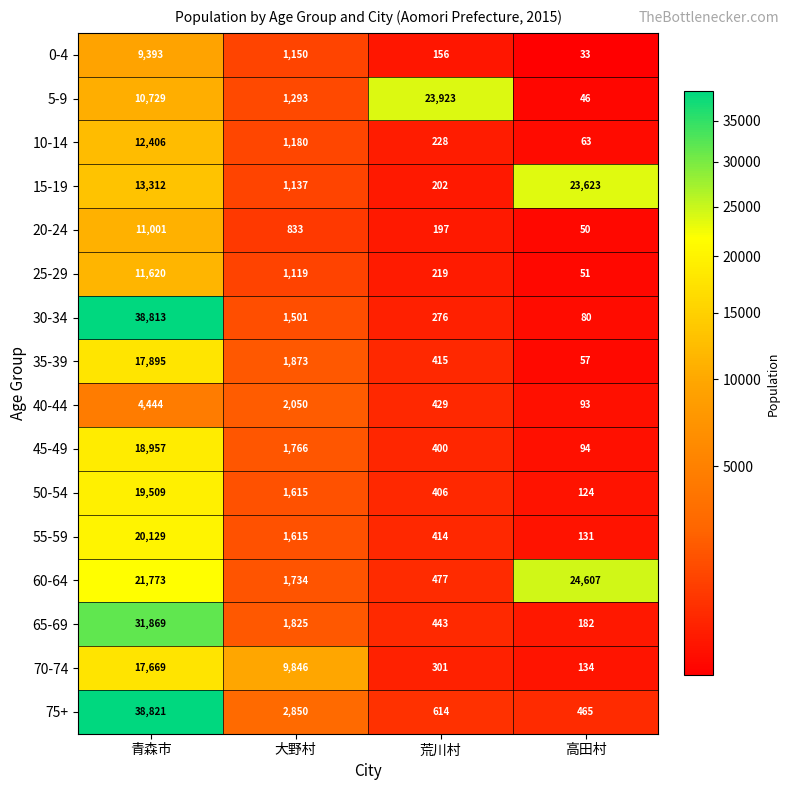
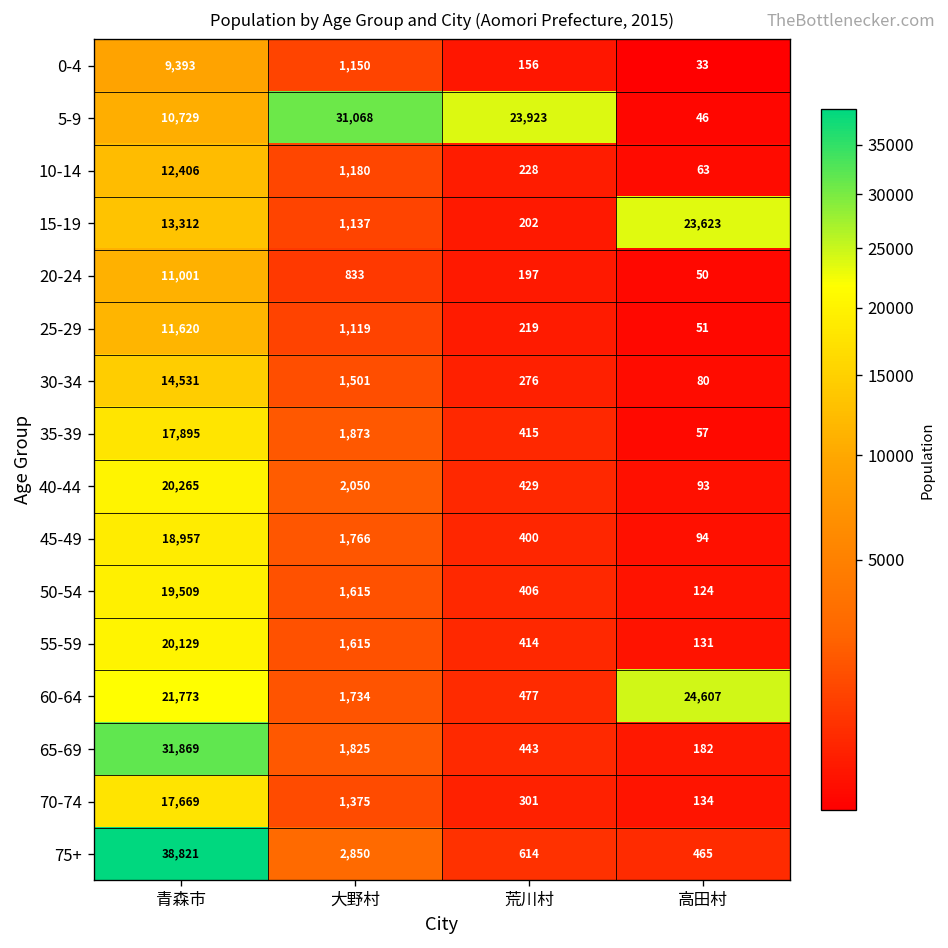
5-9, 大野村: 1,293 -> 31,068
30-34, 青森市: 38,813 -> 14,531
40-44, 青森市: 4,444 -> 20,265
70-74, 大野村: 9,846 -> 1,375
